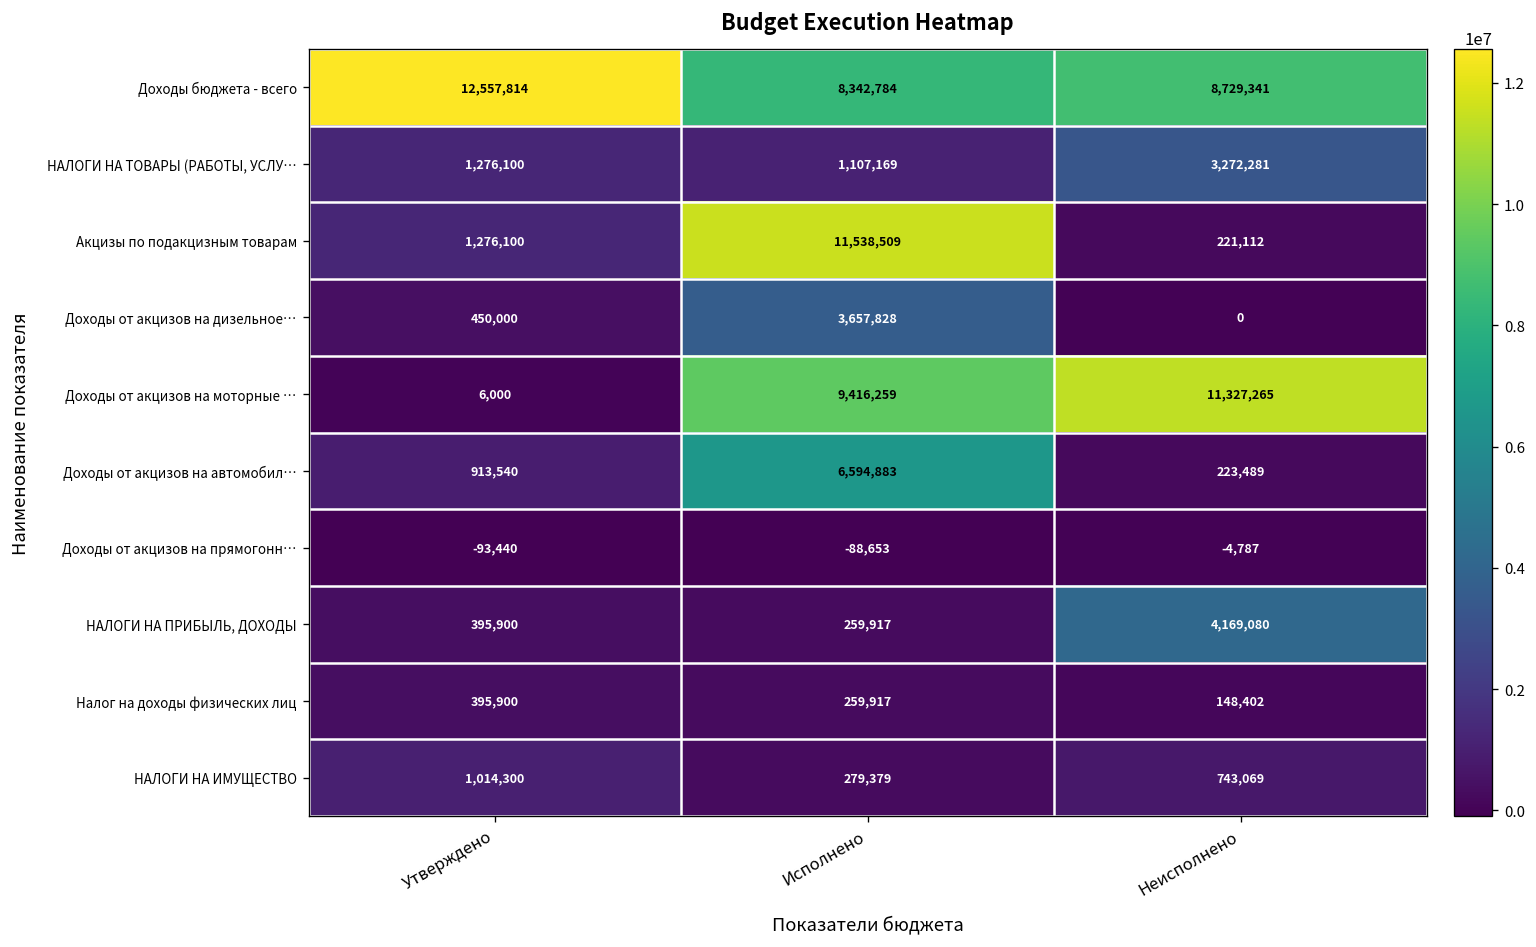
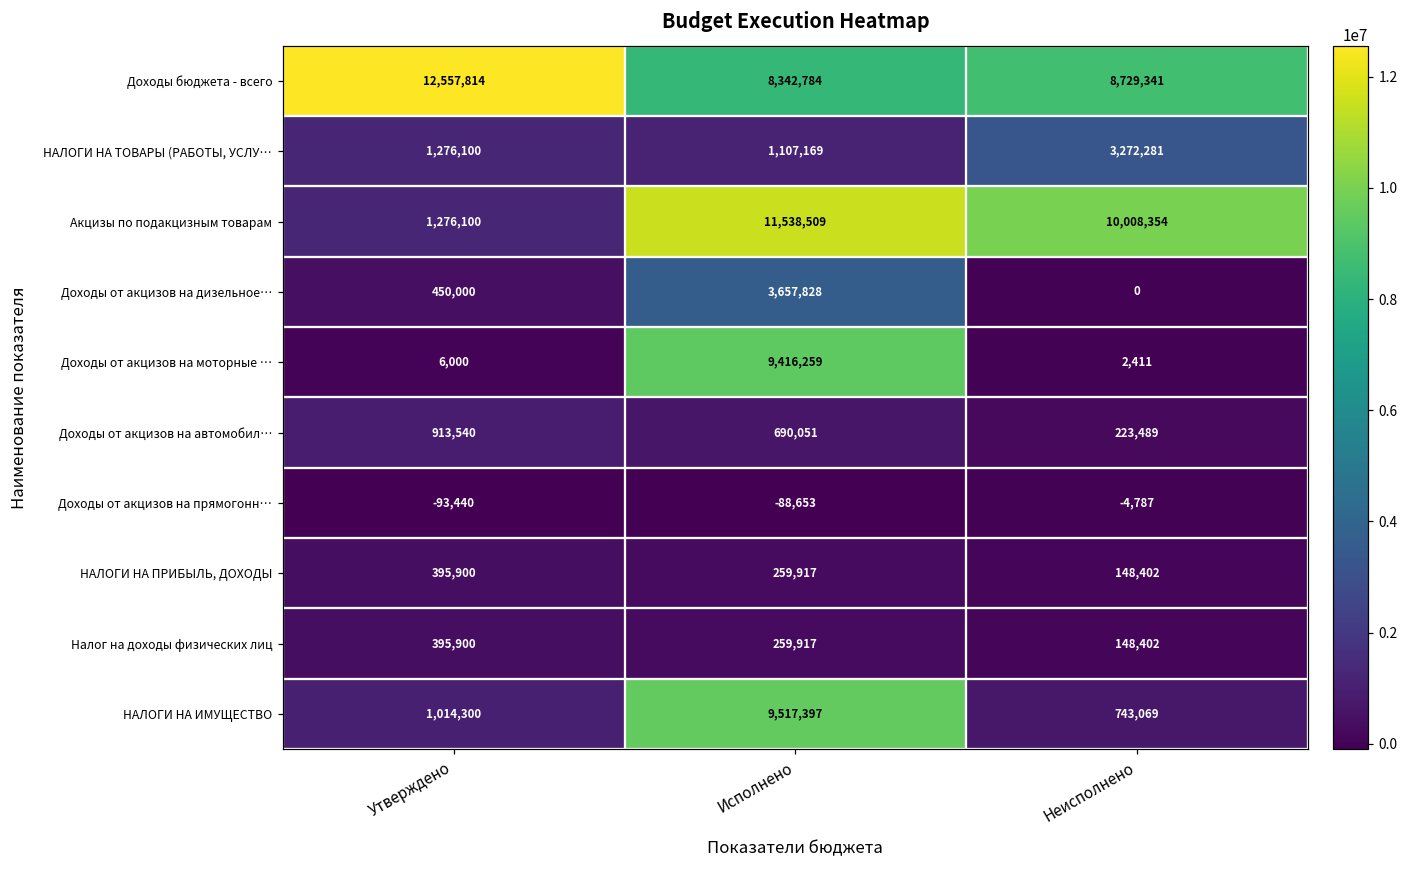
Акцизы по подакцизным товарам, Неисполнено: 221,112 -> 10,008,354
Доходы от акцизов на моторные …, Неисполнено: 11,327,265 -> 2,411
Доходы от акцизов на автомобил…, Исполнено: 6,594,883 -> 690,051
НАЛОГИ НА ПРИБЫЛЬ, ДОХОДЫ, Неисполнено: 4,169,080 -> 148,402
НАЛОГИ НА ИМУЩЕСТВО, Исполнено: 279,379 -> 9,517,397
